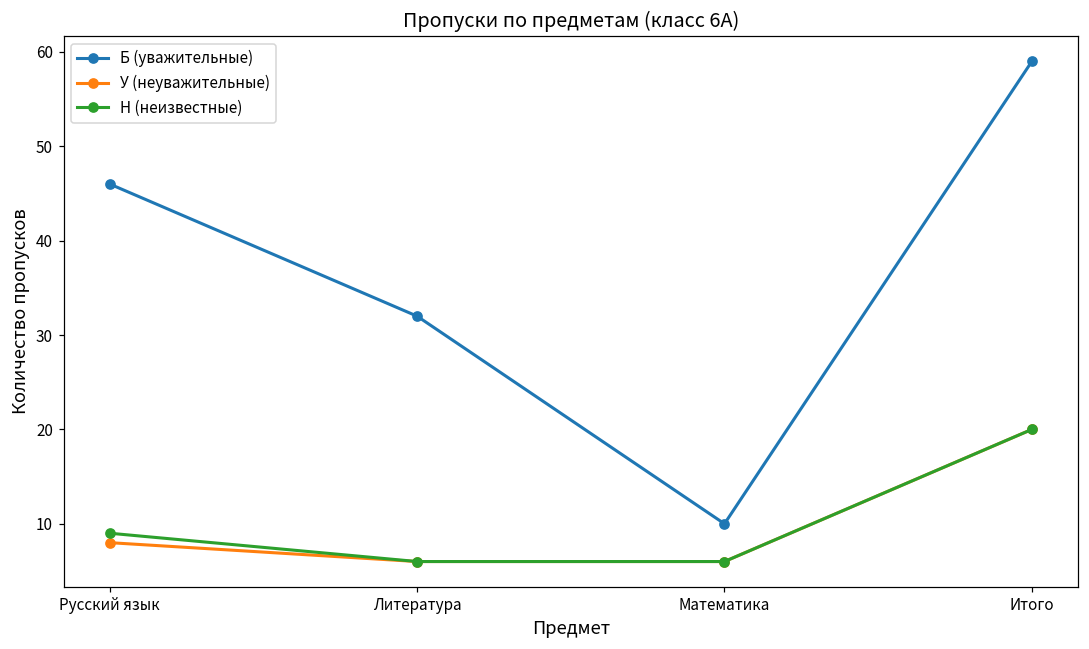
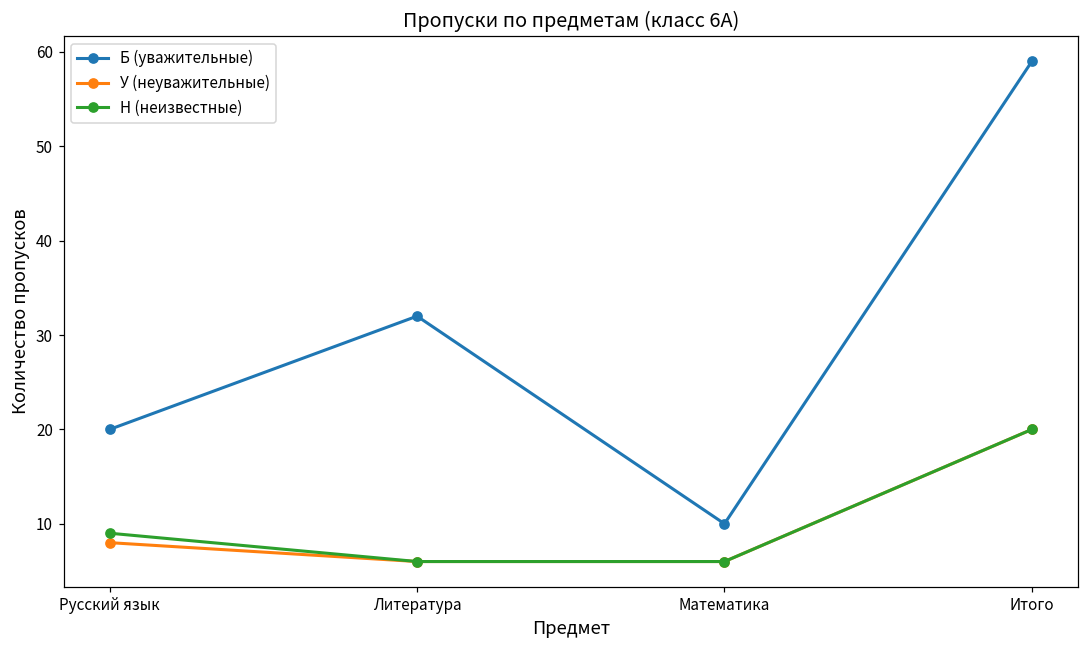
Б (уважительные), Русский язык: 46 -> 20
